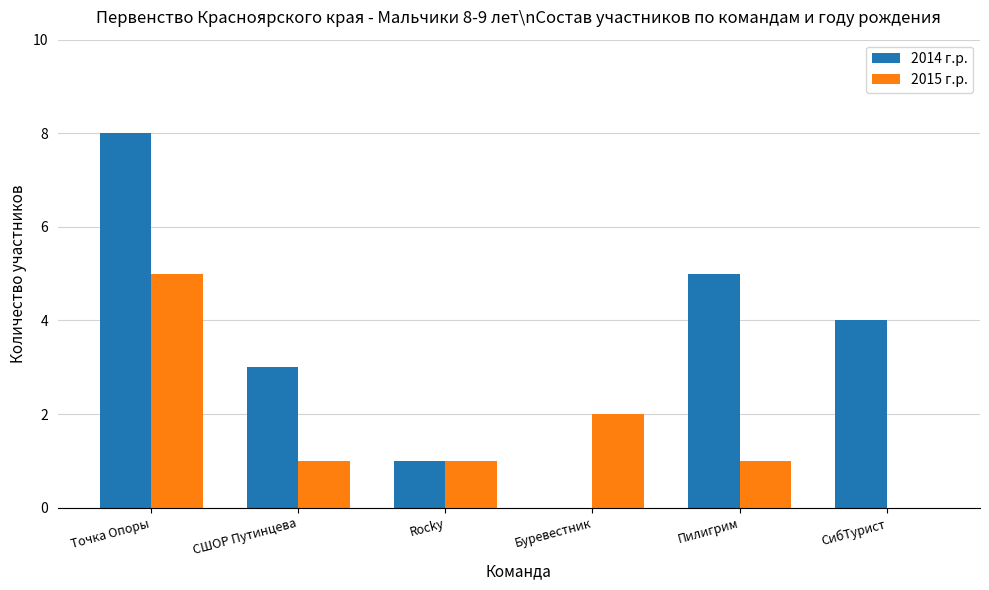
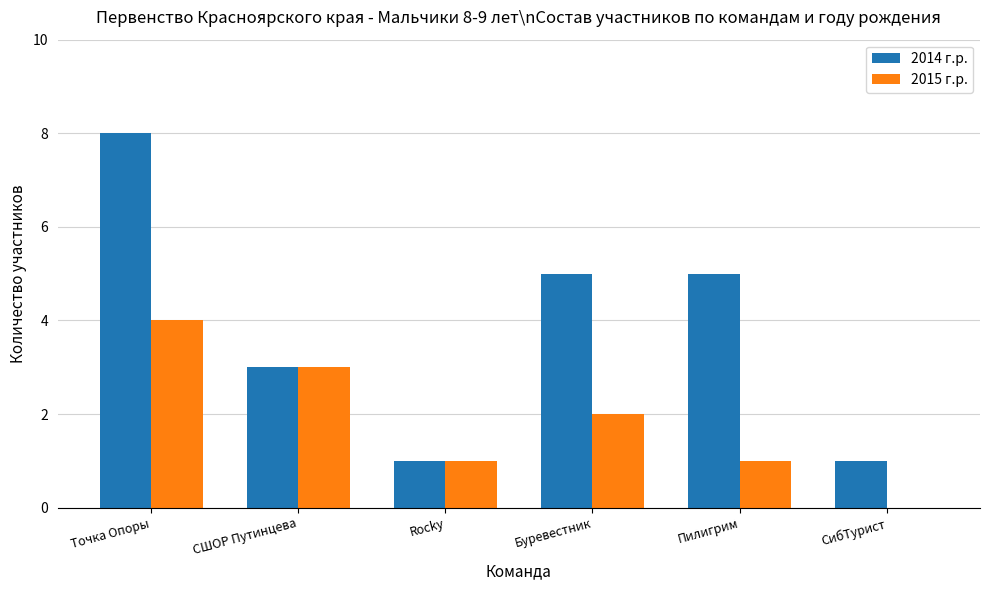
2015 г.р., Точка Опоры: 5 -> 4
2015 г.р., СШОР Путинцева: 1 -> 3
2014 г.р., Буревестник: 0 -> 5
2014 г.р., СибТурист: 4 -> 1
